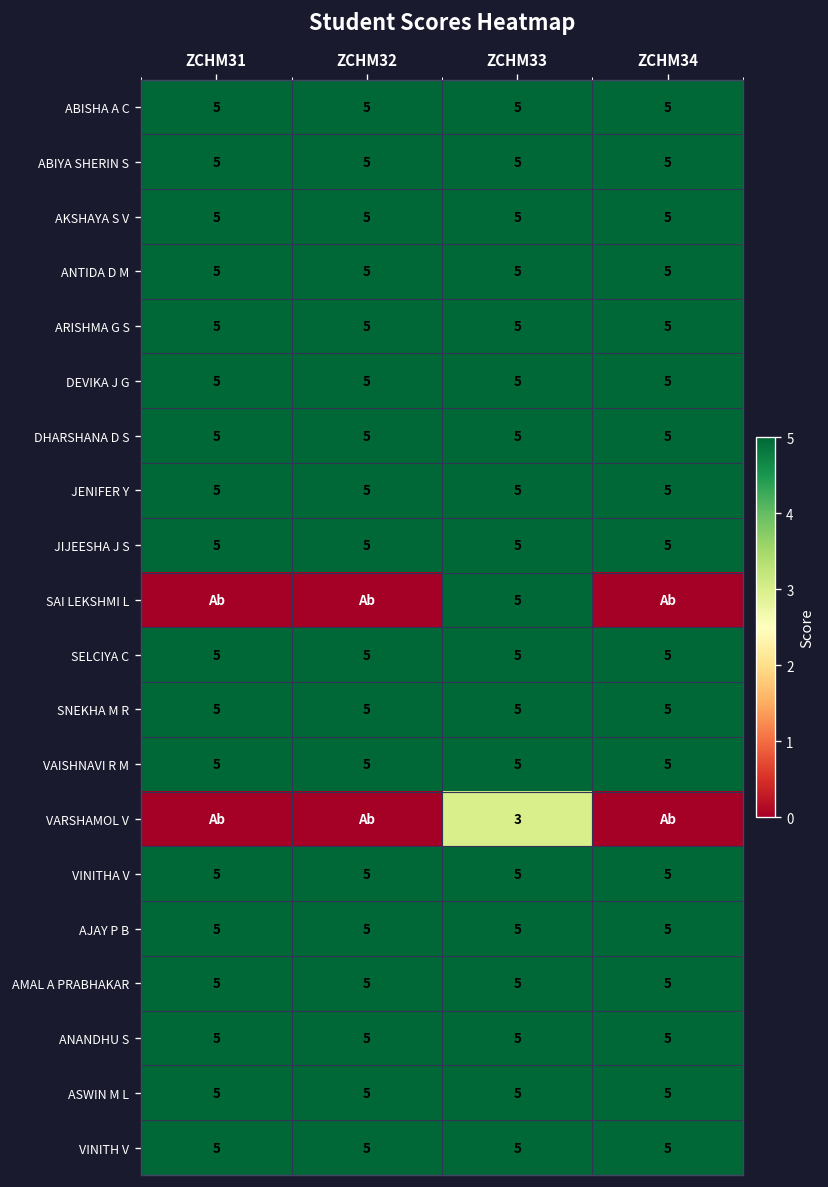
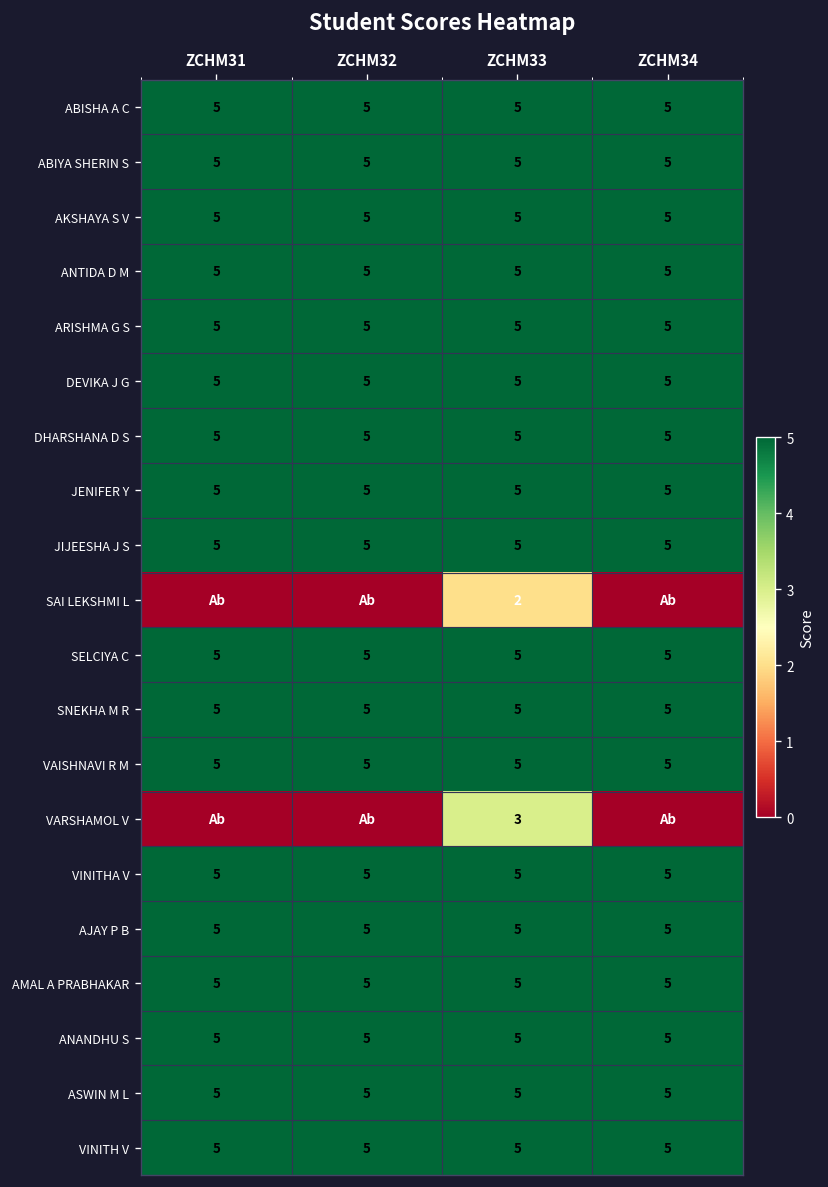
SAI LEKSHMI L, ZCHM33: 5 -> 2
